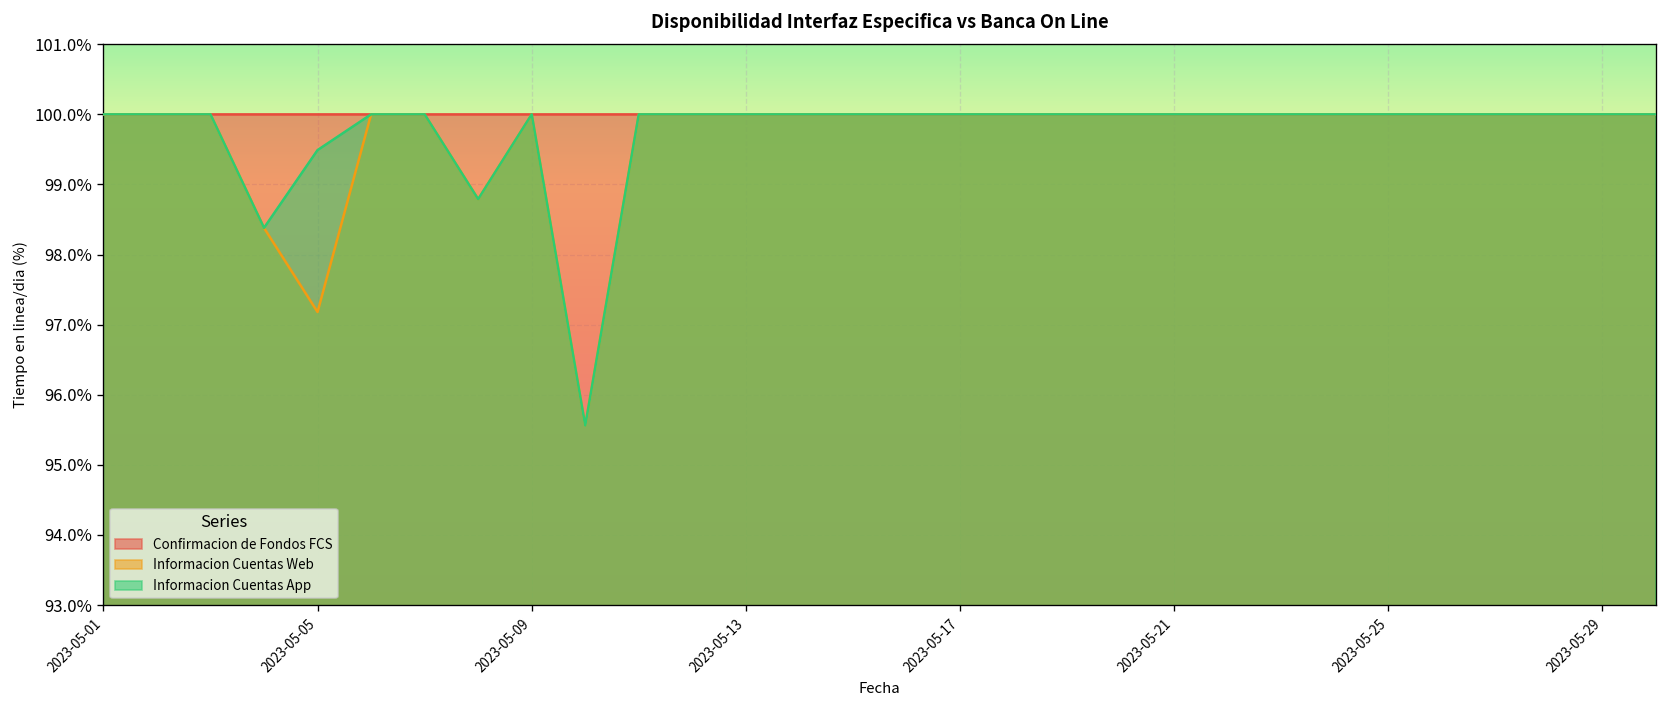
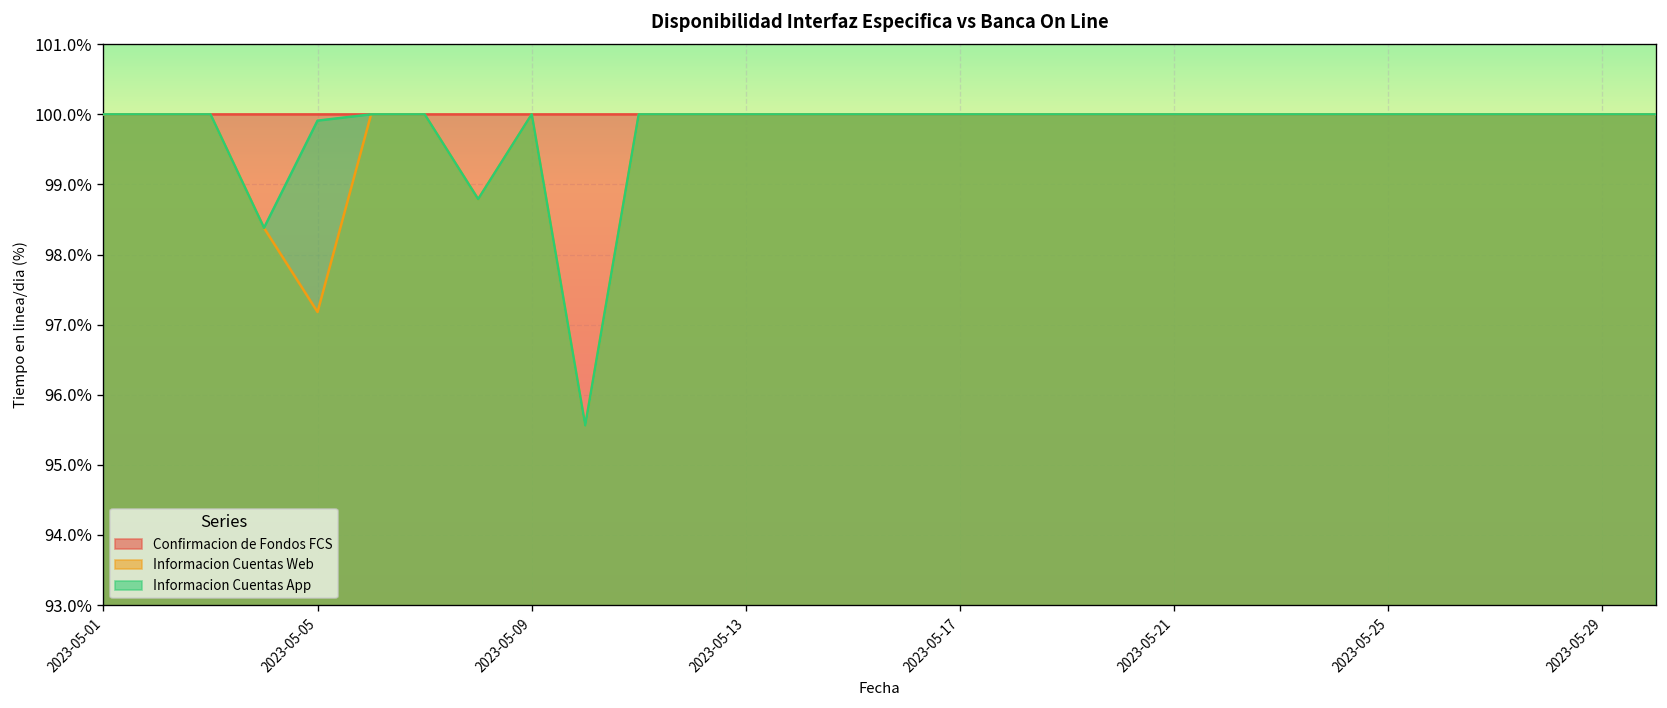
Informacion Cuentas App, 2023-05-05: 99.5% -> 99.9%
